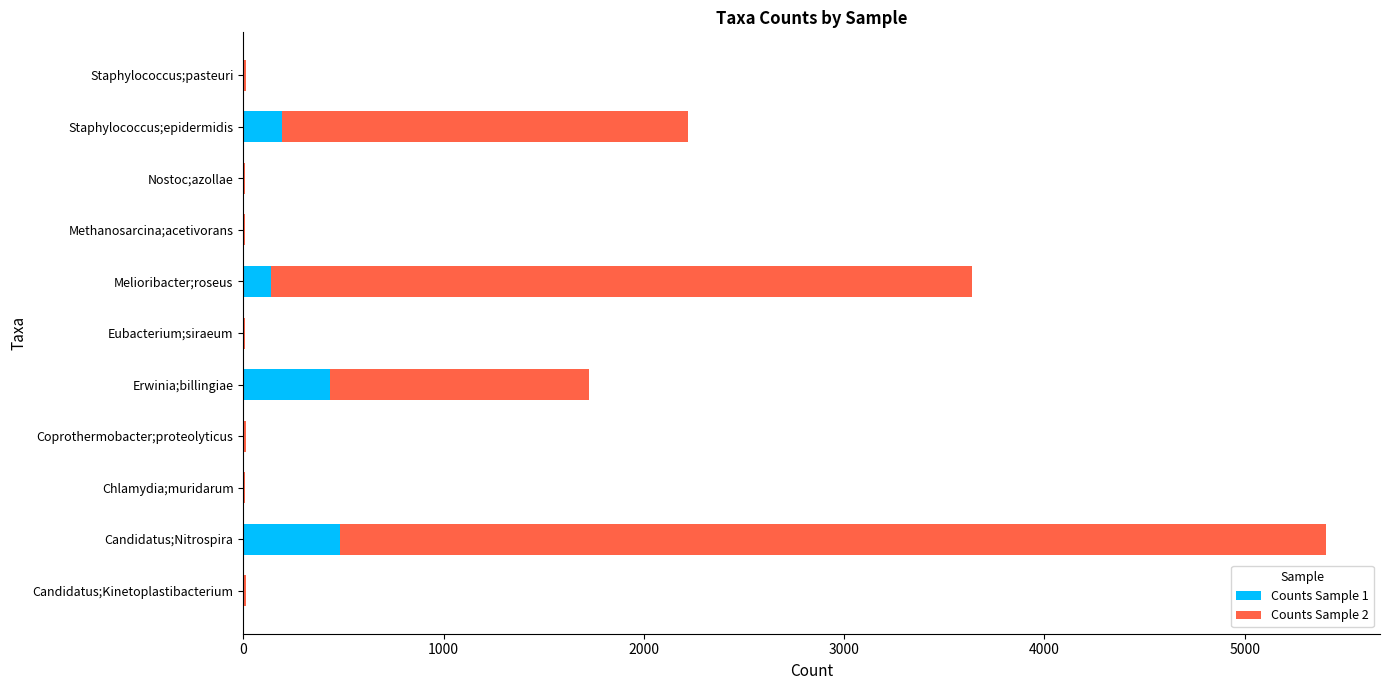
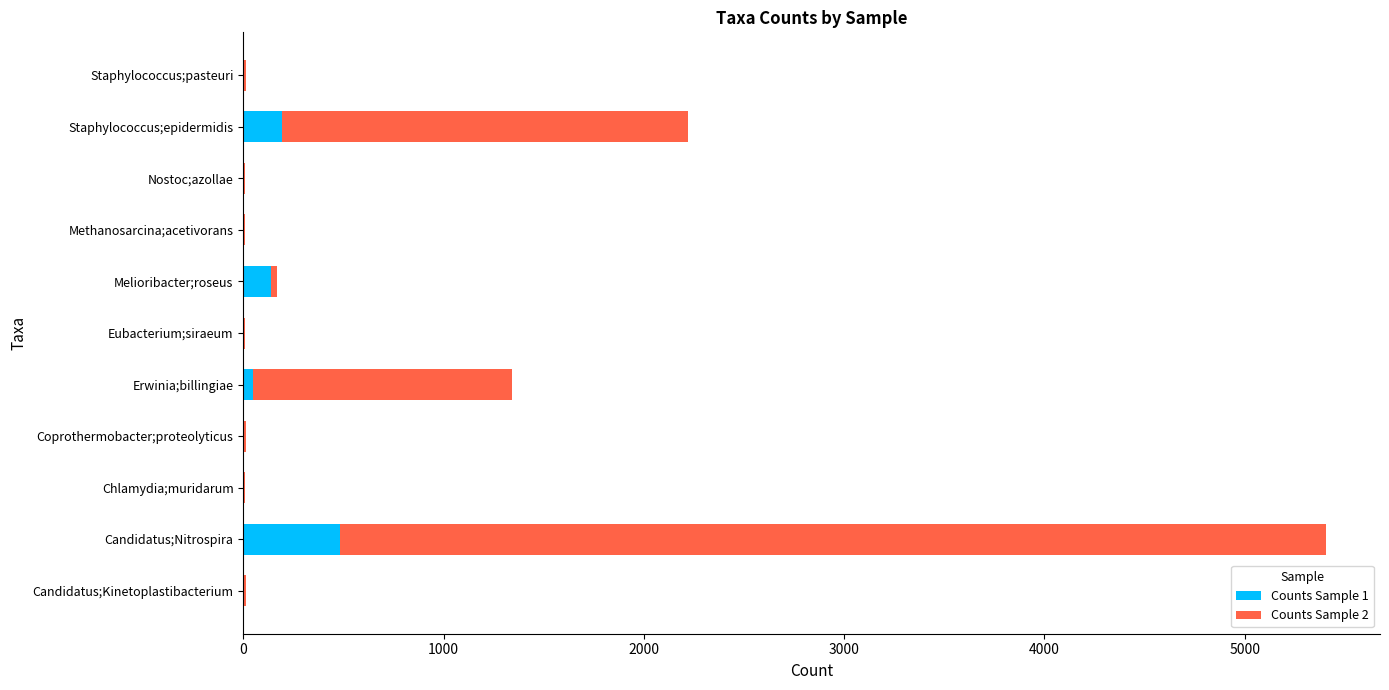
Counts Sample 2, Melioribacter;roseus: 3500 -> 30
Counts Sample 1, Erwinia;billingiae: 430 -> 50
